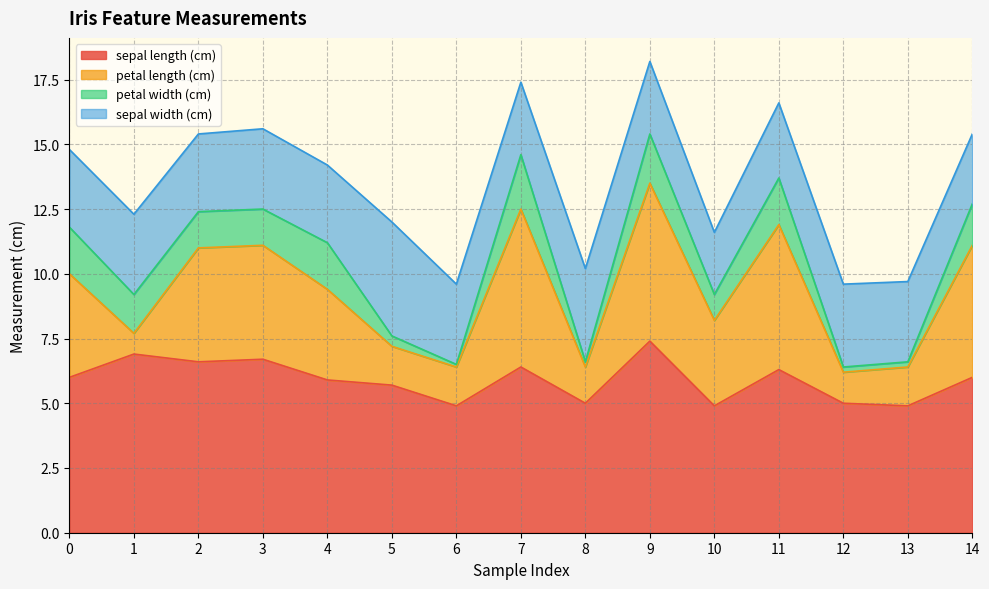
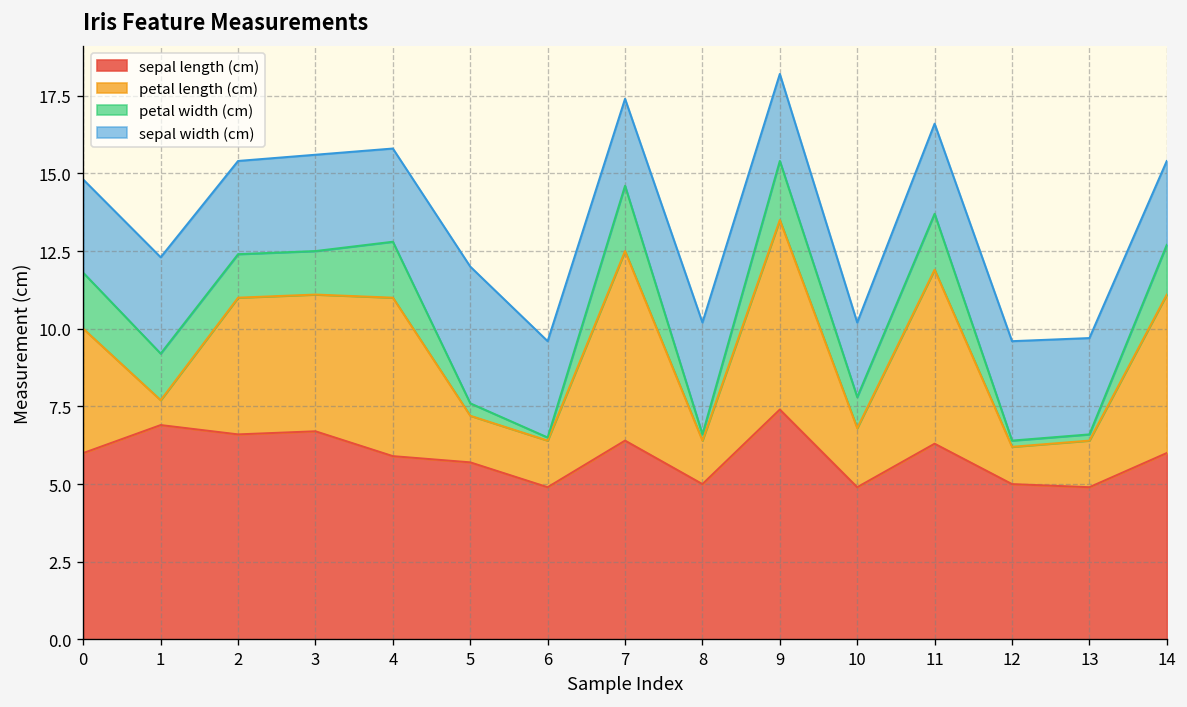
petal length (cm), 4: 3.5 -> 5.1
petal length (cm), 10: 3.3 -> 1.9
